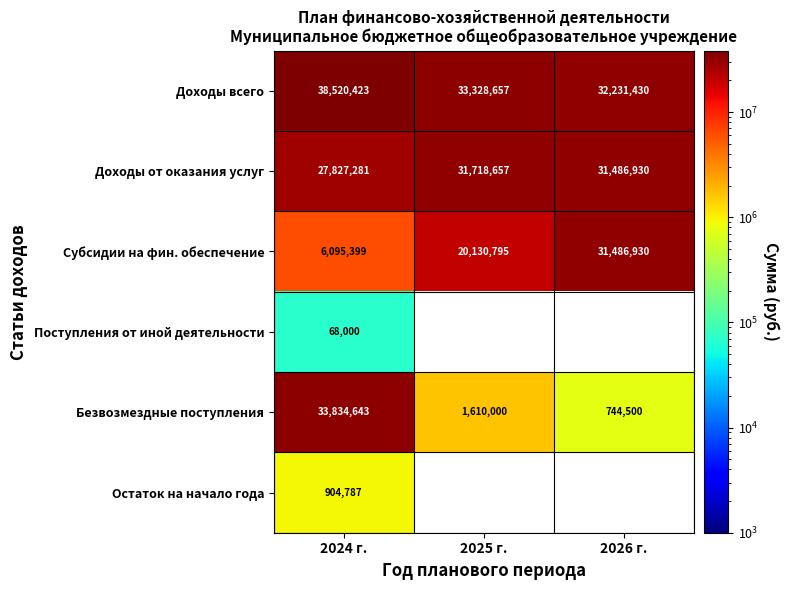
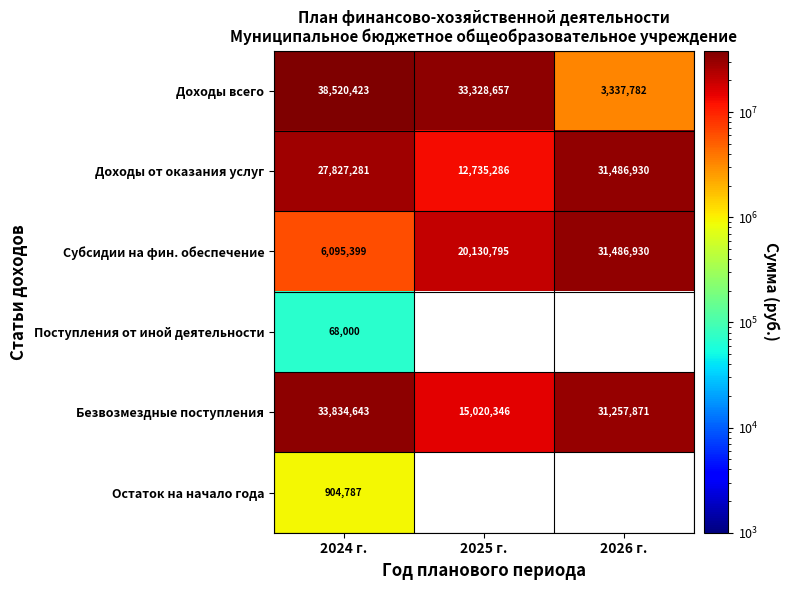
Доходы всего, 2026 г.: 32,231,430 -> 3,337,782
Доходы от оказания услуг, 2025 г.: 31,718,657 -> 12,735,286
Безвозмездные поступления, 2025 г.: 1,610,000 -> 15,020,346
Безвозмездные поступления, 2026 г.: 744,500 -> 31,257,871
